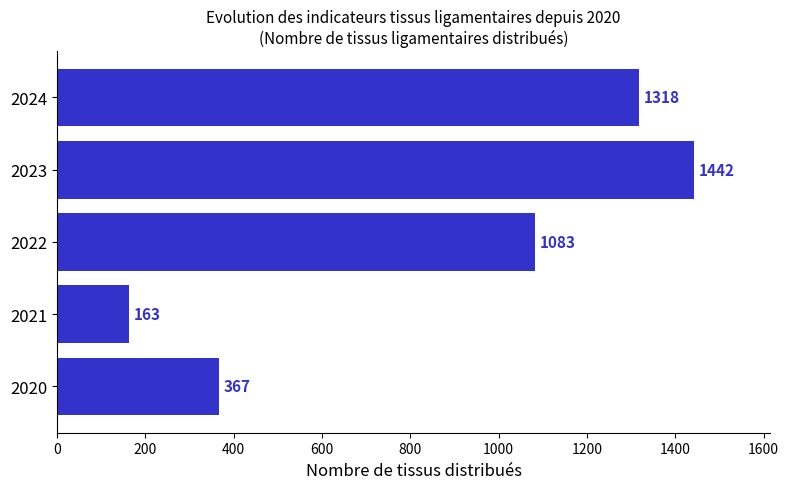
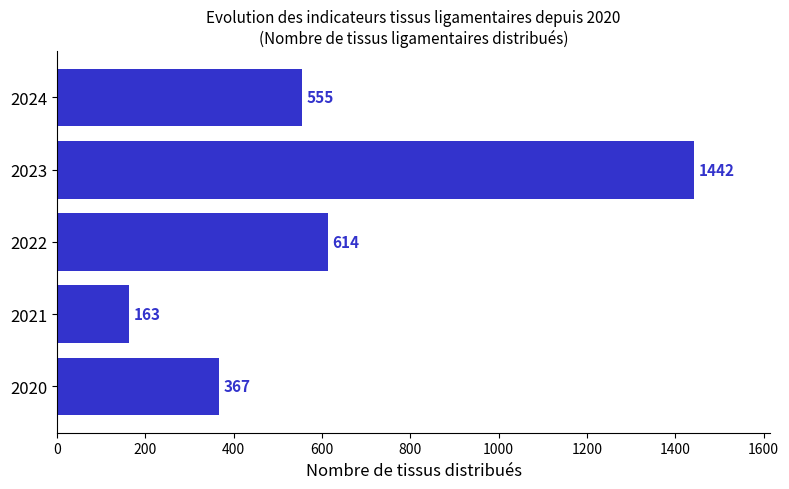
2024: 1318 -> 555
2022: 1083 -> 614
